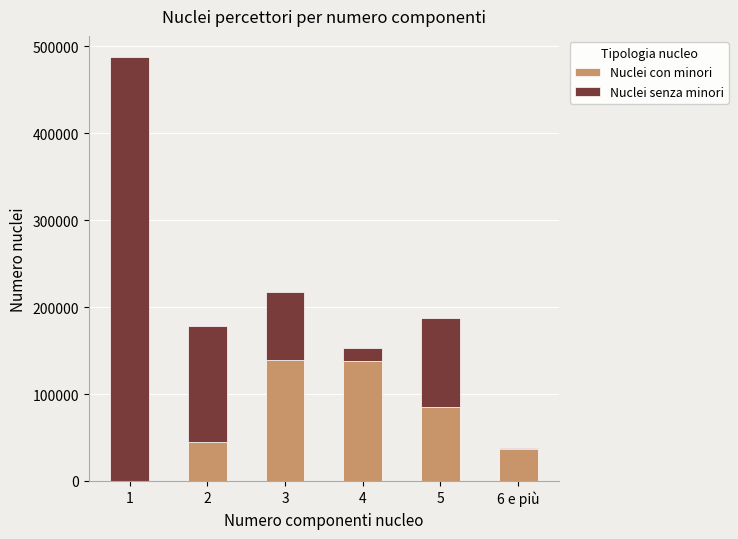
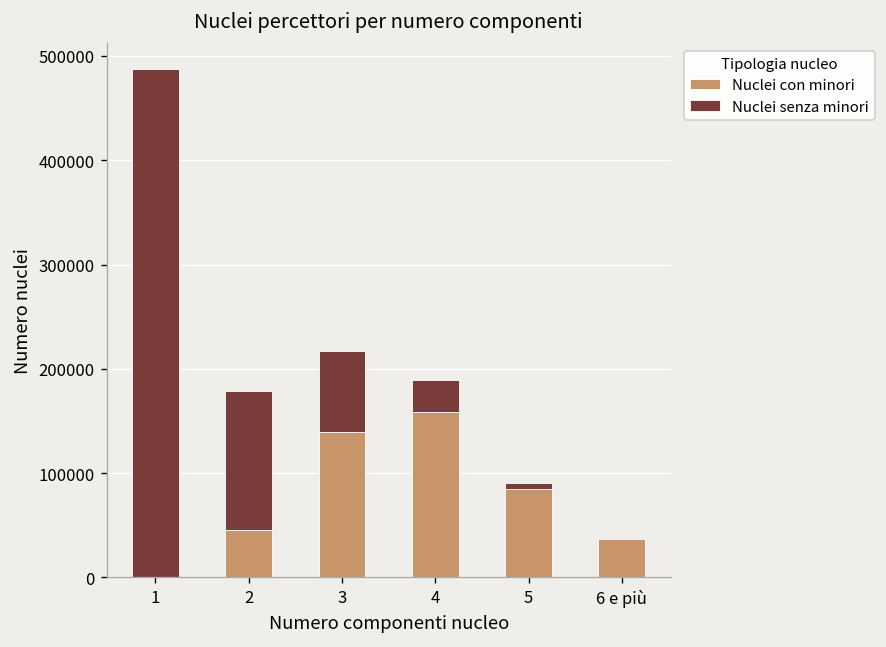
Nuclei con minori, 4: 140000 -> 160000
Nuclei senza minori, 4: 10000 -> 30000
Nuclei senza minori, 5: 100000 -> 10000
